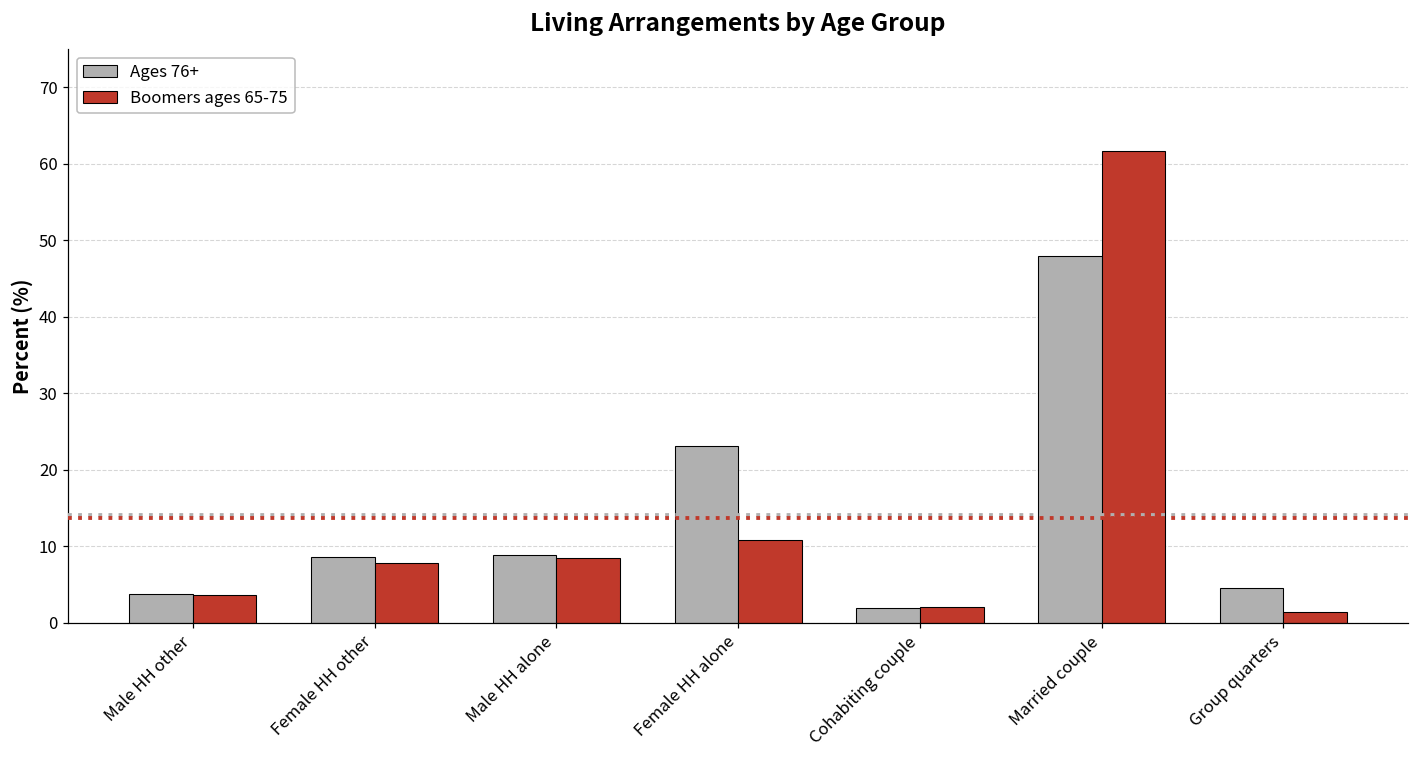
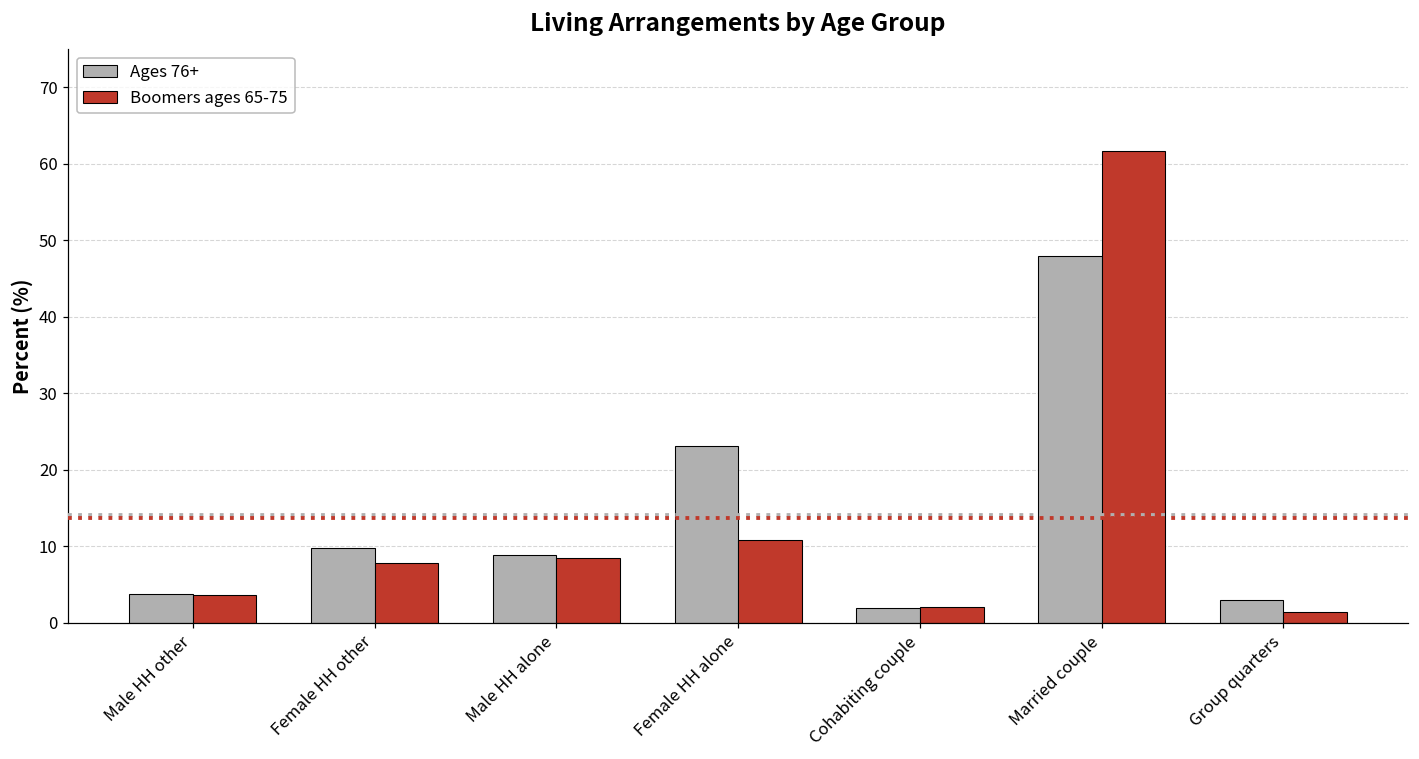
Ages 76+, Female HH other: 9 -> 10
Ages 76+, Group quarters: 5 -> 3
